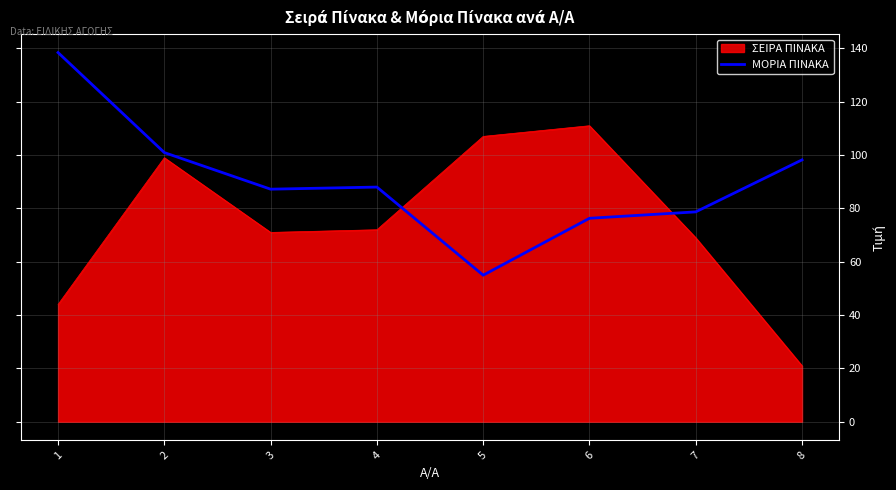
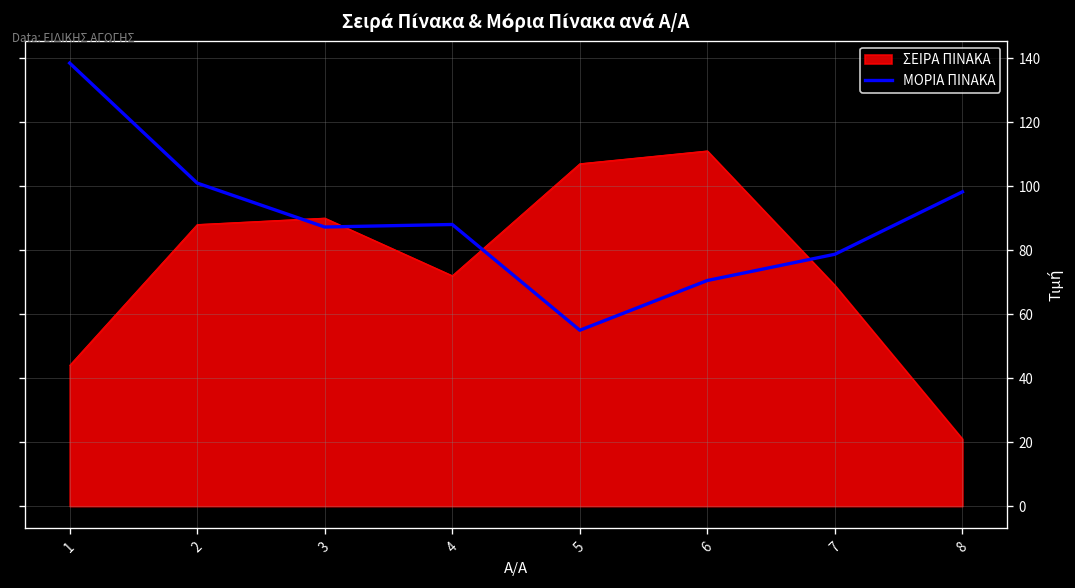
ΣΕΙΡΑ ΠΙΝΑΚΑ, 2: 99 -> 88
ΣΕΙΡΑ ΠΙΝΑΚΑ, 3: 71 -> 90
ΜΟΡΙΑ ΠΙΝΑΚΑ, 6: 76 -> 71
